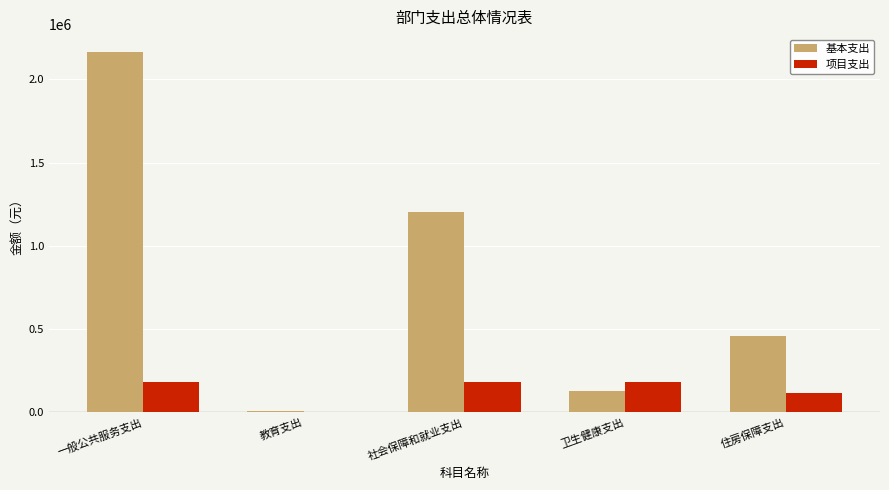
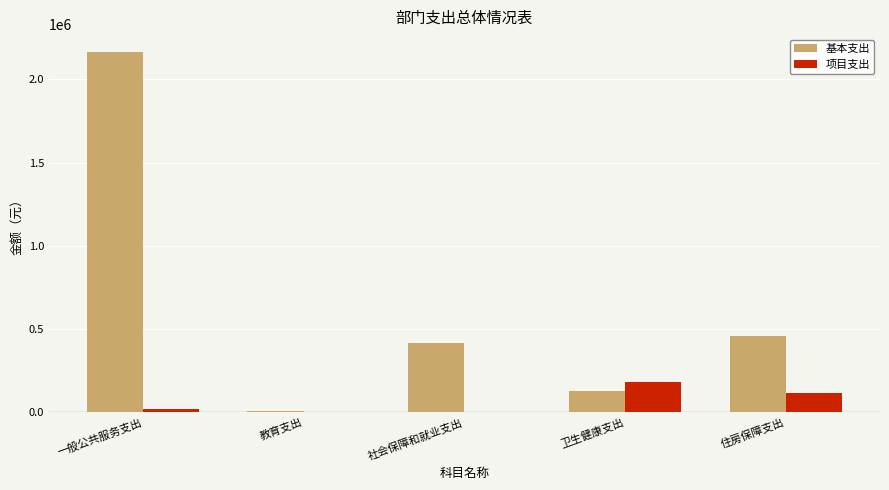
项目支出, 一般公共服务支出: 180000 -> 20000
基本支出, 社会保障和就业支出: 1200000 -> 420000
项目支出, 社会保障和就业支出: 180000 -> 0
